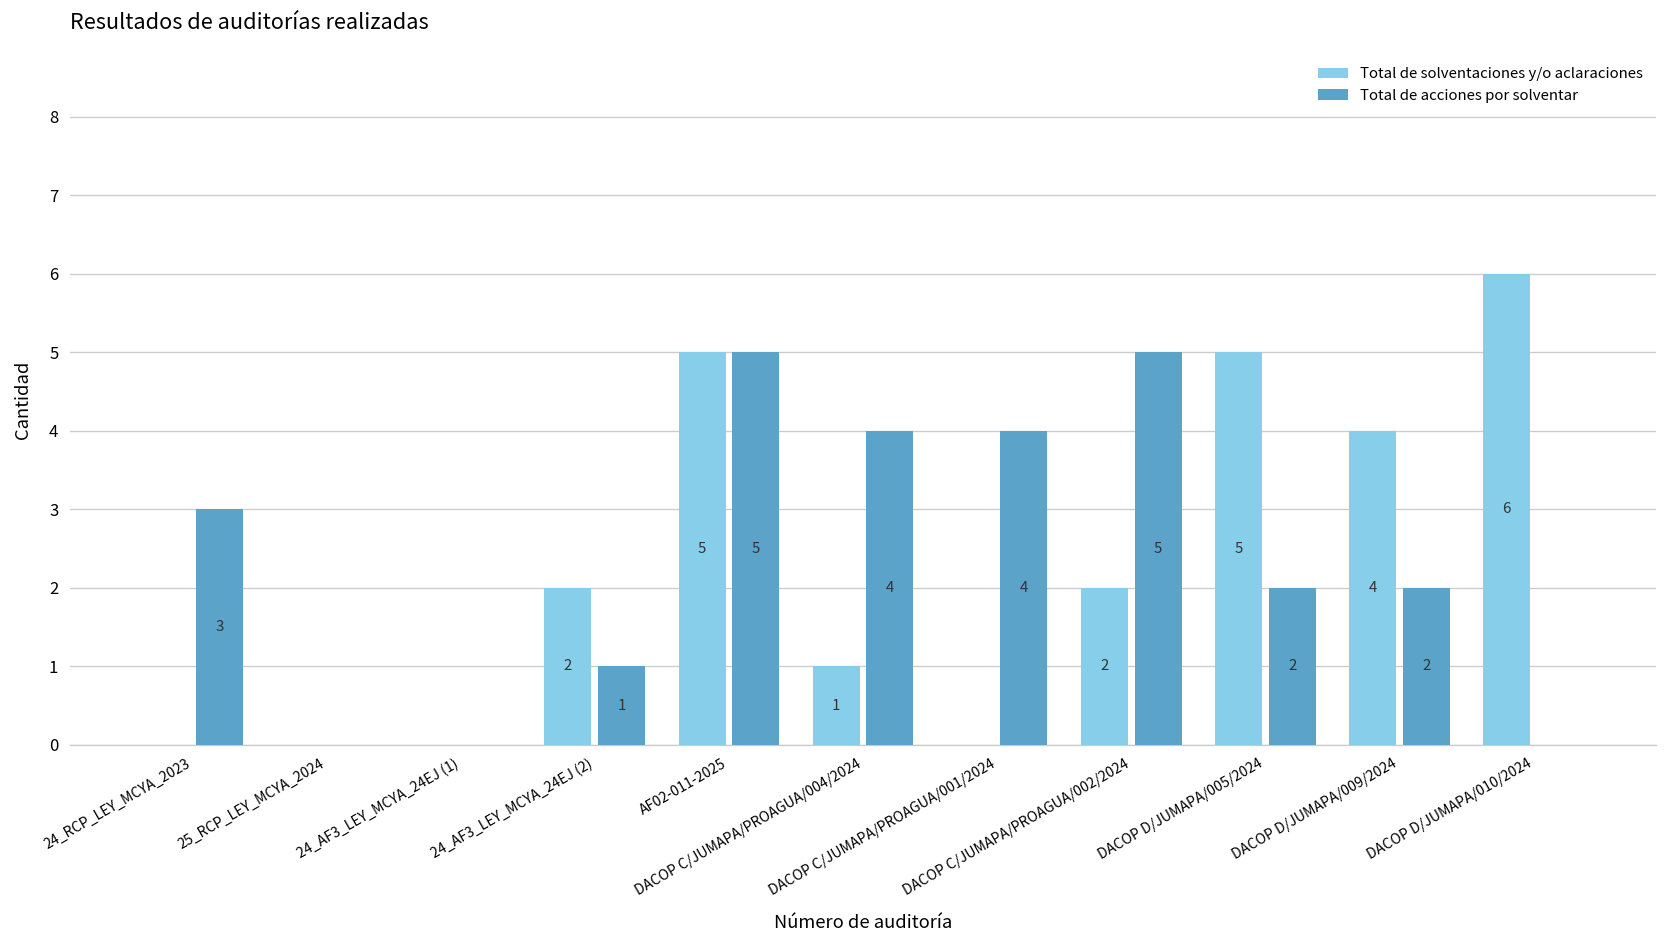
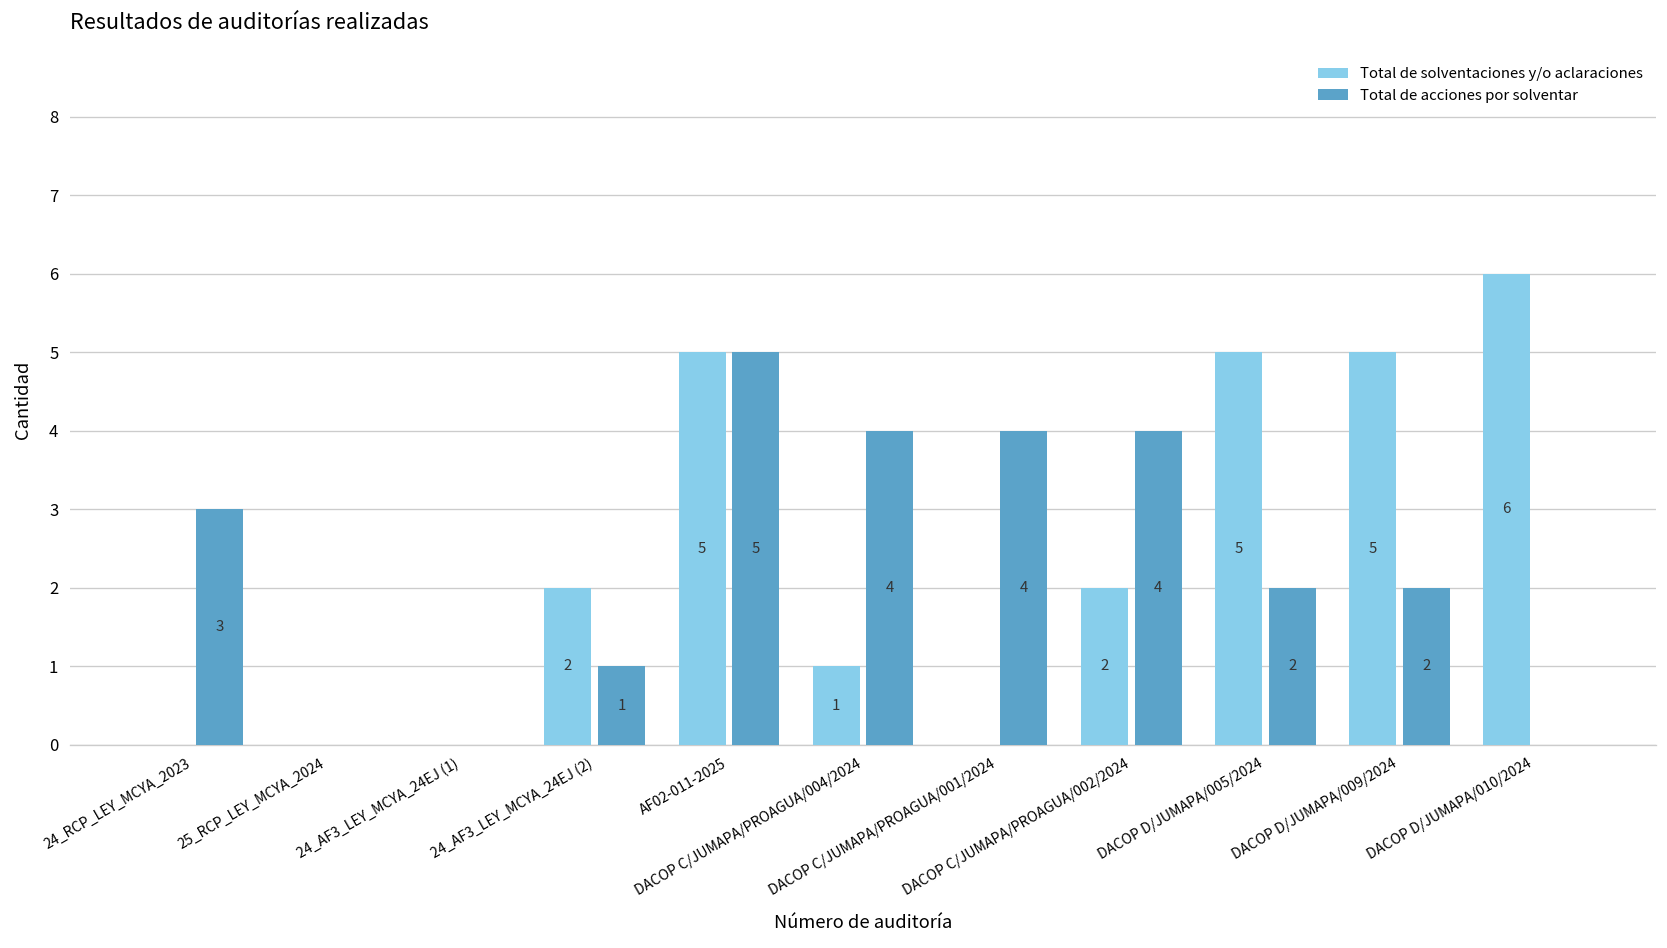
Total de acciones por solventar, DACOP C/JUMAPA/PROAGUA/002/2024: 5 -> 4
Total de solventaciones y/o aclaraciones, DACOP D/JUMAPA/009/2024: 4 -> 5
